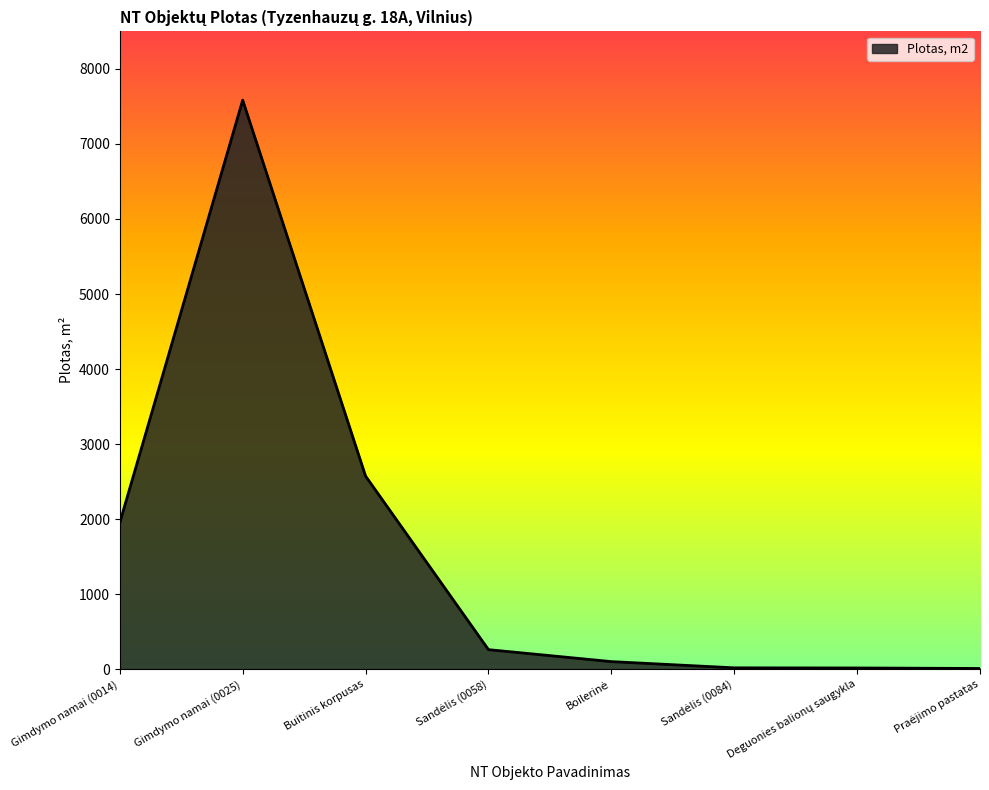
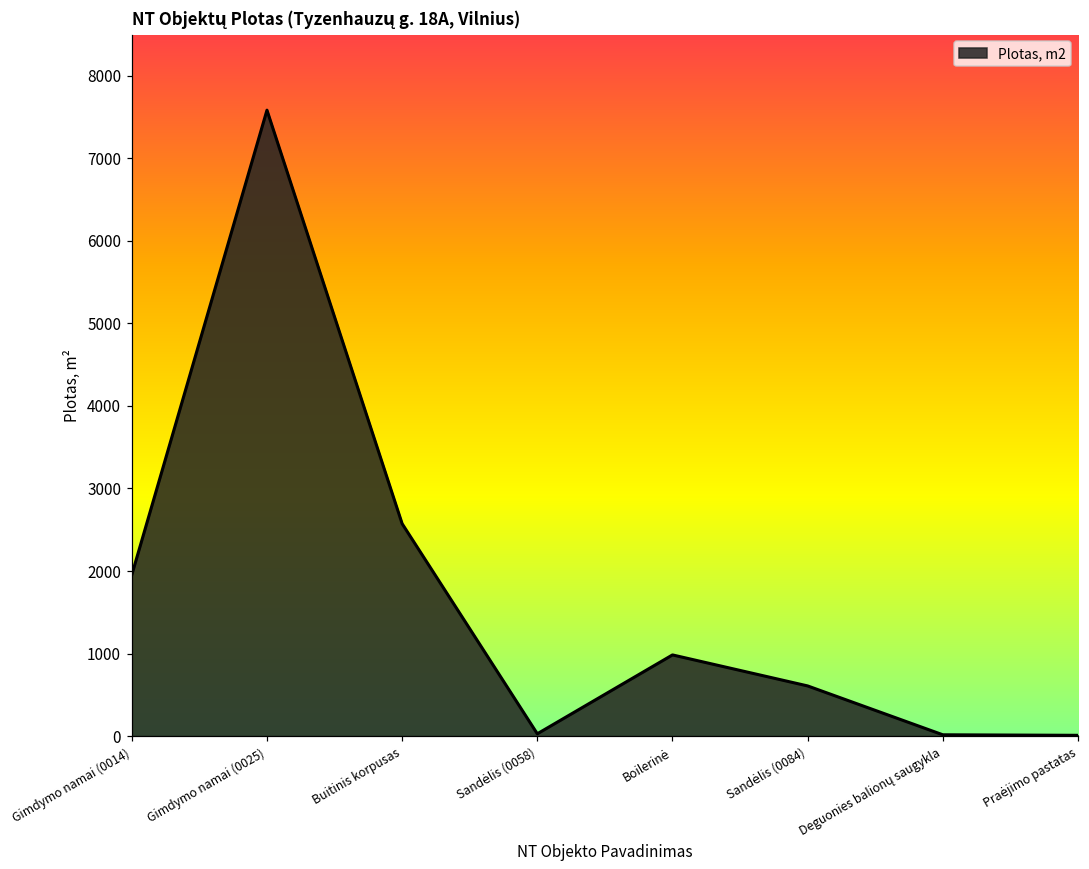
Sandėlis (0058): 300 -> 0
Boilerinė: 100 -> 1000
Sandėlis (0084): 0 -> 600
